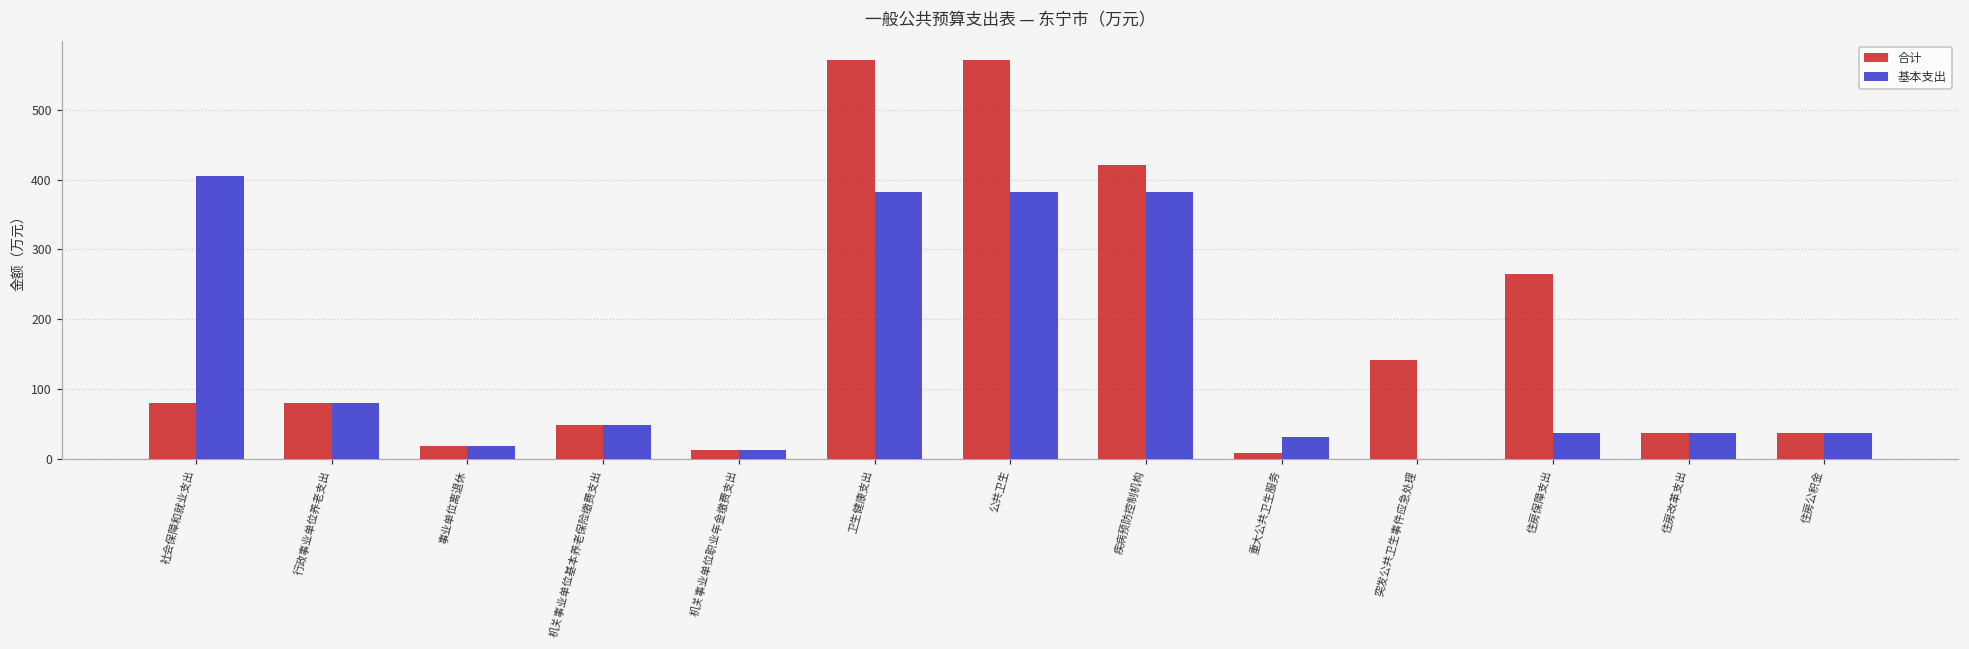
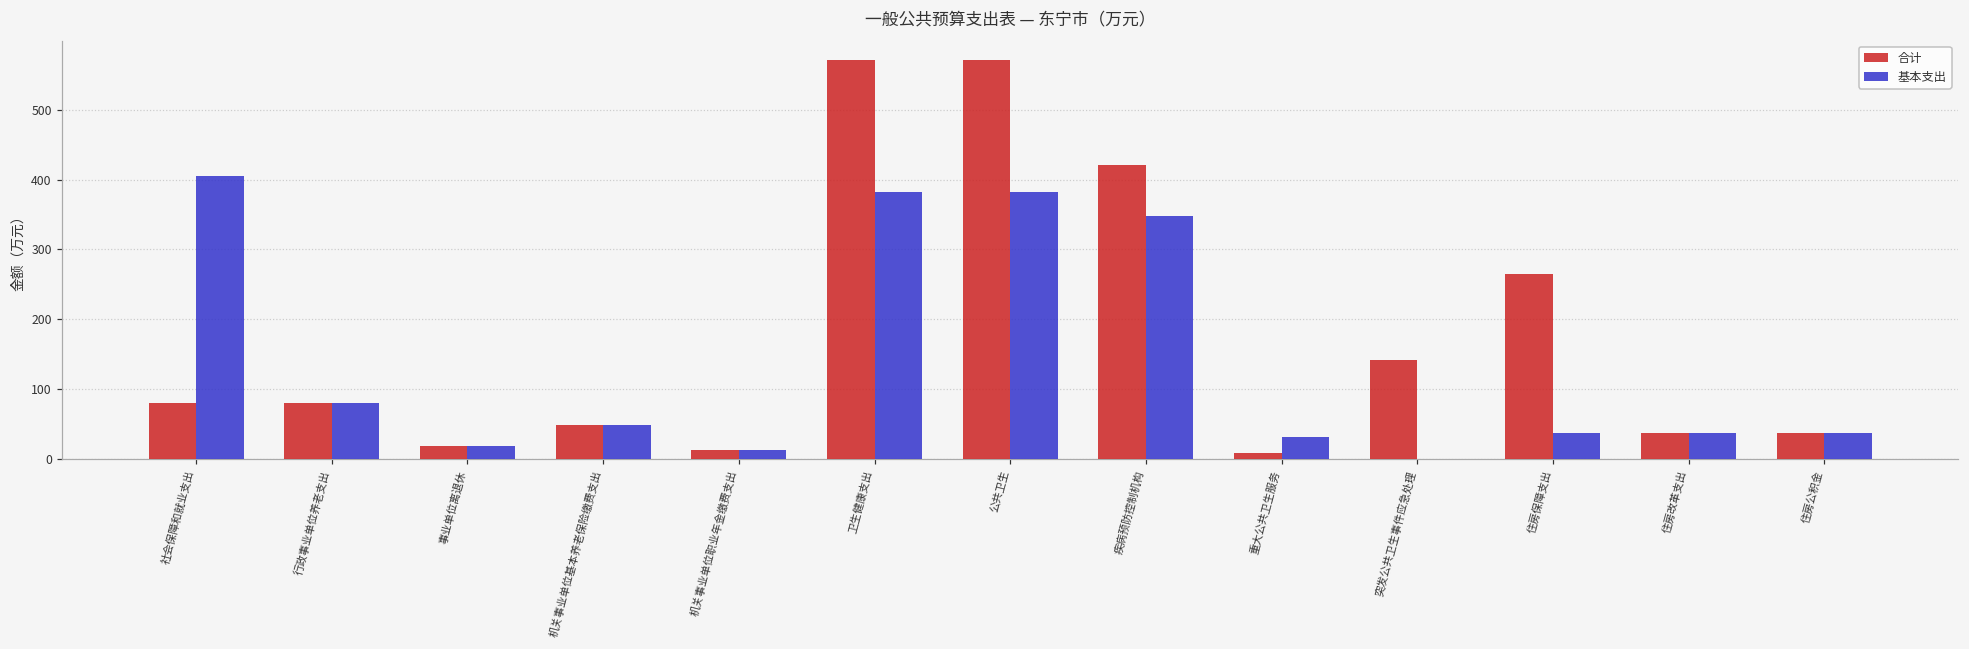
基本支出, 疾病预防控制机构: 380 -> 350
